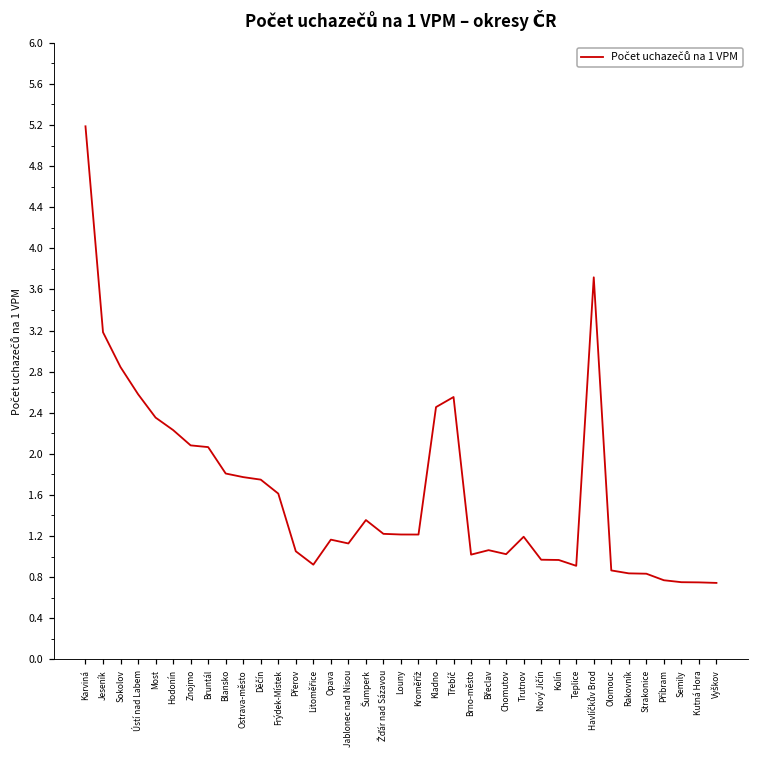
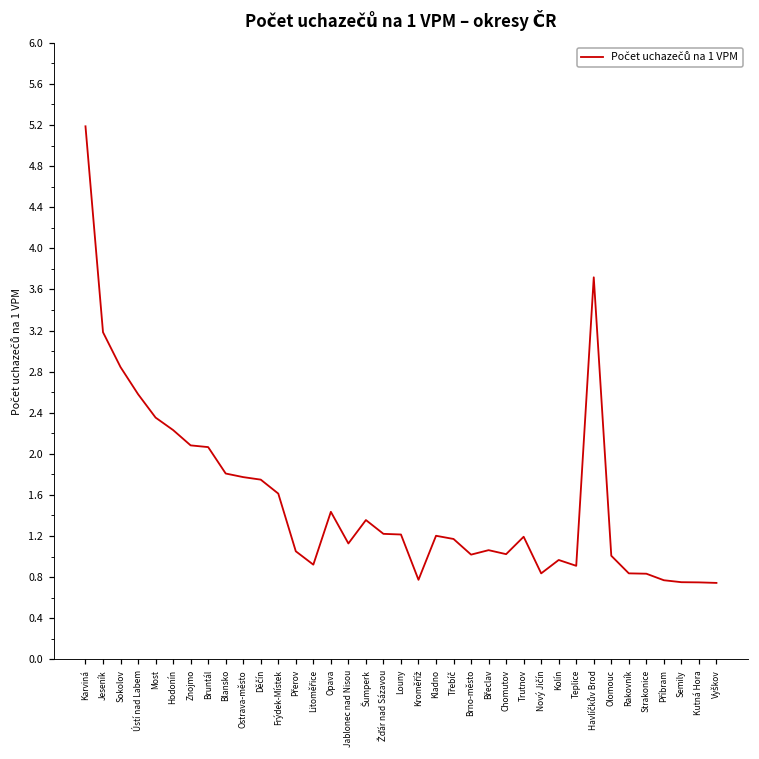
Opava: 1.2 -> 1.4
Kroměříž: 1.2 -> 0.8
Kladno: 2.5 -> 1.2
Třebíč: 2.6 -> 1.2
Nový Jičín: 1.0 -> 0.8
Olomouc: 0.9 -> 1.0
